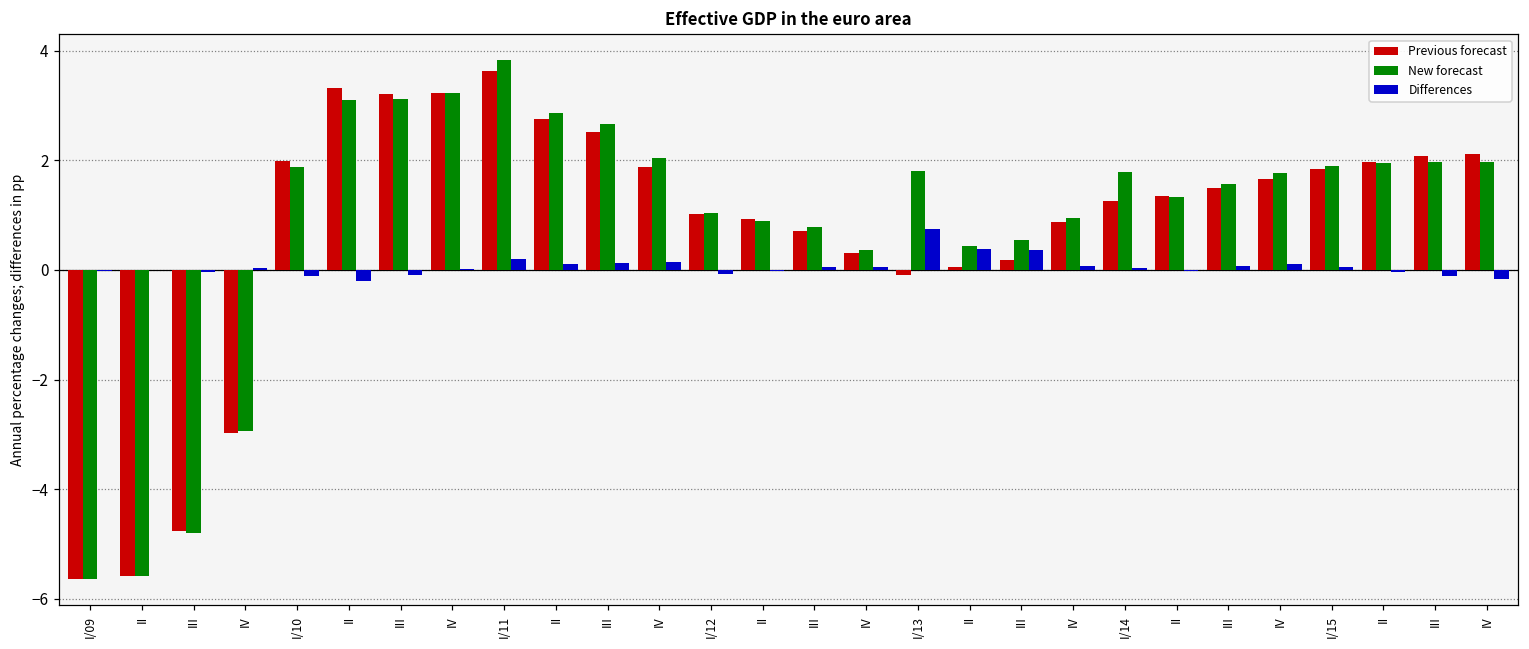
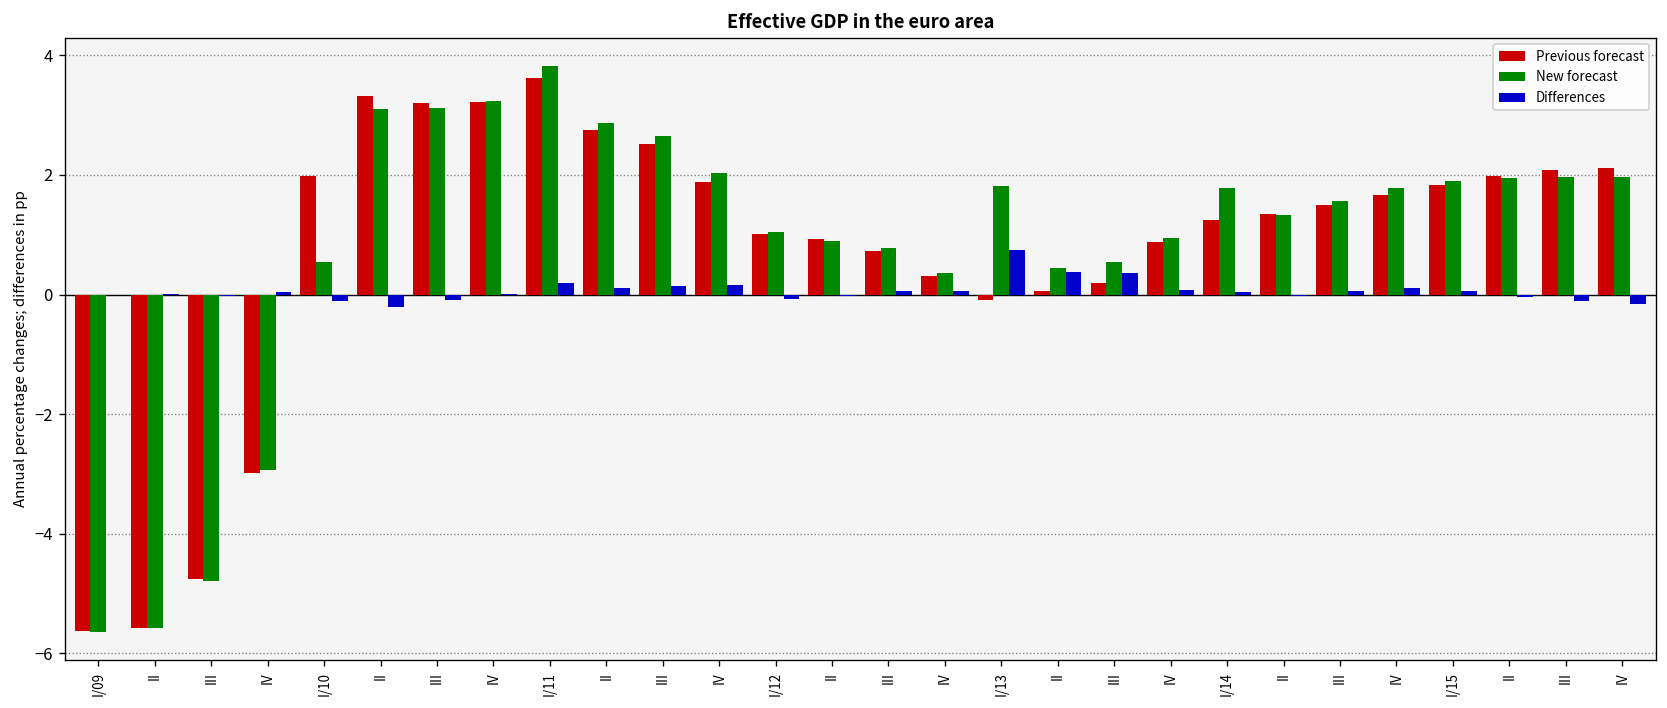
New forecast, I/10: 1.9 -> 0.5
